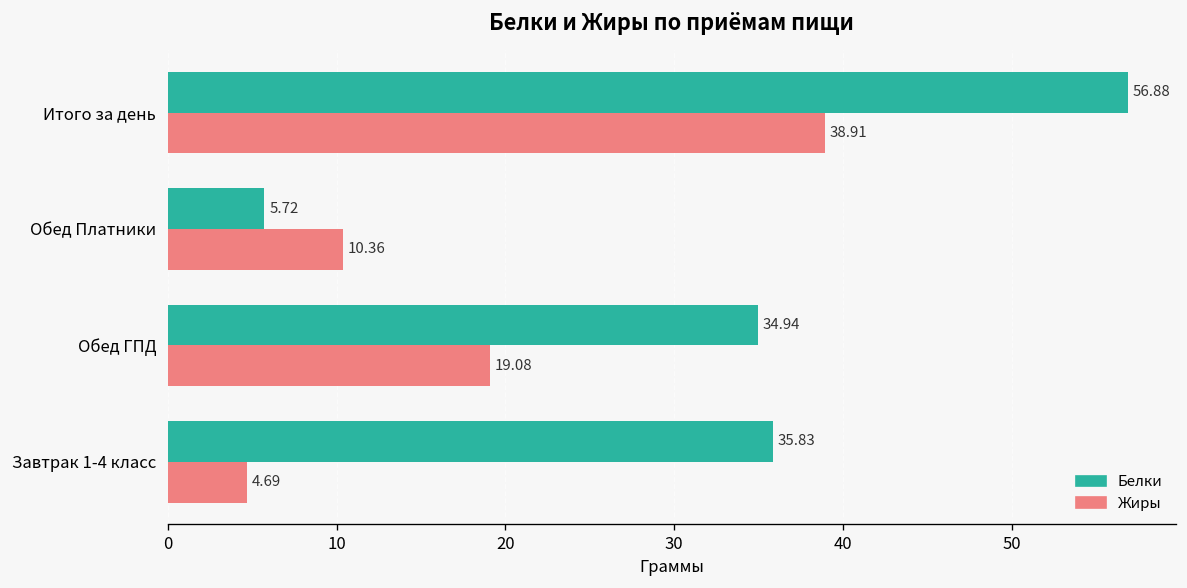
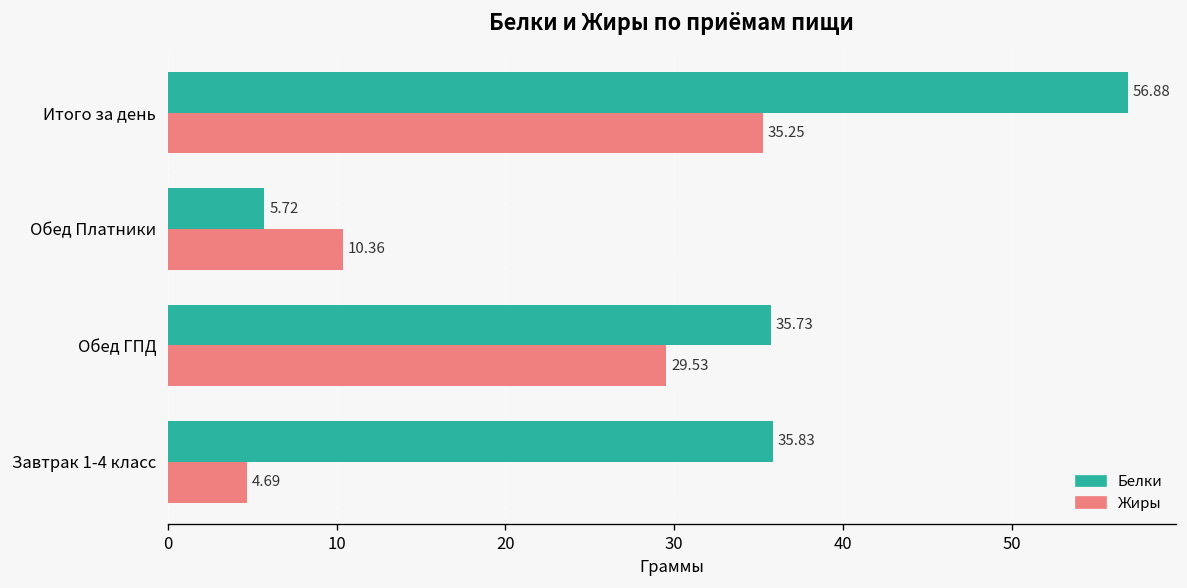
Жиры, Итого за день: 38.91 -> 35.25
Белки, Обед ГПД: 34.94 -> 35.73
Жиры, Обед ГПД: 19.08 -> 29.53
